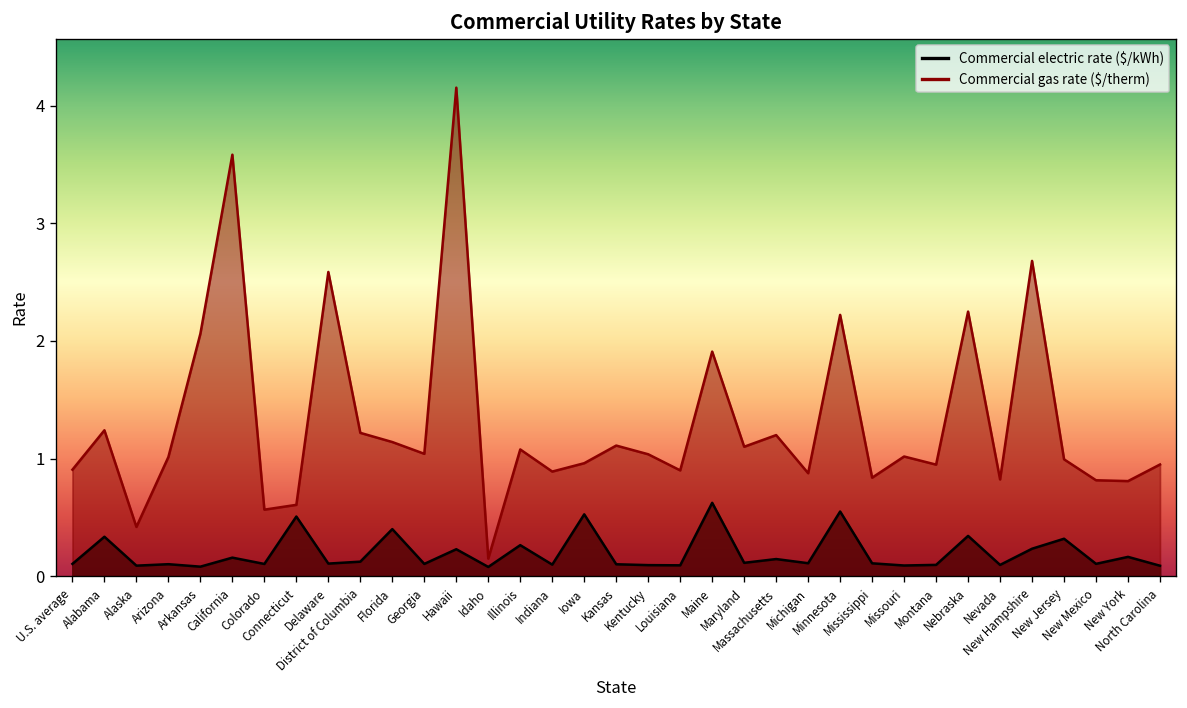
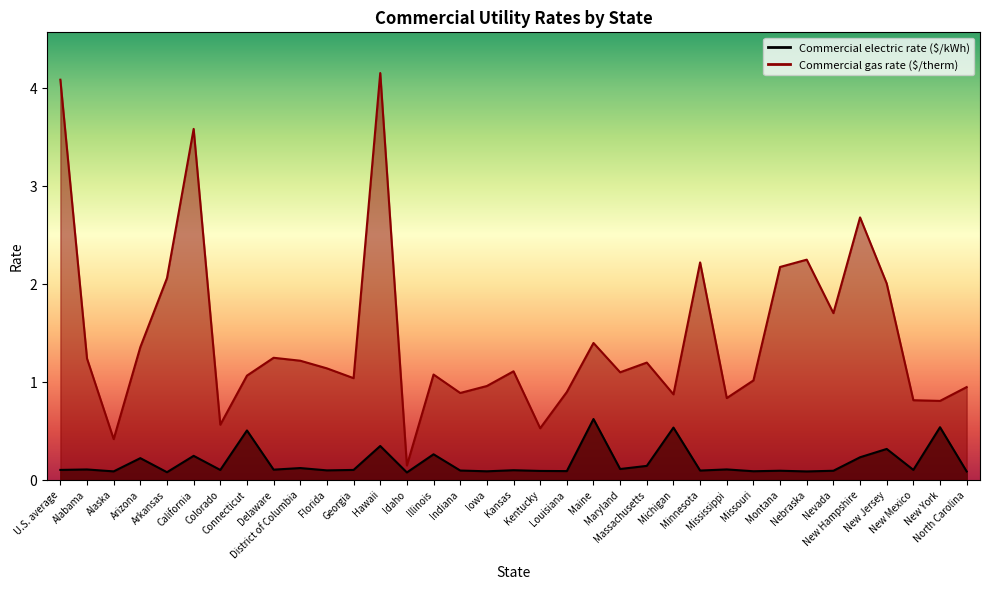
Commercial gas rate ($/therm), U.S. average: 0.9 -> 4.1
Commercial electric rate ($/kWh), Alabama: 0.3 -> 0.1
Commercial electric rate ($/kWh), Arizona: 0.1 -> 0.2
Commercial gas rate ($/therm), Arizona: 1.0 -> 1.4
Commercial electric rate ($/kWh), California: 0.16 -> 0.25
Commercial gas rate ($/therm), Connecticut: 0.6 -> 1.1
Commercial gas rate ($/therm), Delaware: 2.6 -> 1.2
Commercial electric rate ($/kWh), Florida: 0.4 -> 0.1
Commercial electric rate ($/kWh), Hawaii: 0.2 -> 0.3
Commercial electric rate ($/kWh), Iowa: 0.5 -> 0.1
Commercial gas rate ($/therm), Kentucky: 1.0 -> 0.5
Commercial gas rate ($/therm), Maine: 1.9 -> 1.4
Commercial electric rate ($/kWh), Michigan: 0.1 -> 0.5
Commercial electric rate ($/kWh), Minnesota: 0.5 -> 0.1
Commercial gas rate ($/therm), Montana: 0.9 -> 2.2
Commercial electric rate ($/kWh), Nebraska: 0.3 -> 0.1
Commercial gas rate ($/therm), Nevada: 0.8 -> 1.7
Commercial gas rate ($/therm), New Jersey: 1.0 -> 2.0
Commercial electric rate ($/kWh), New York: 0.2 -> 0.5
